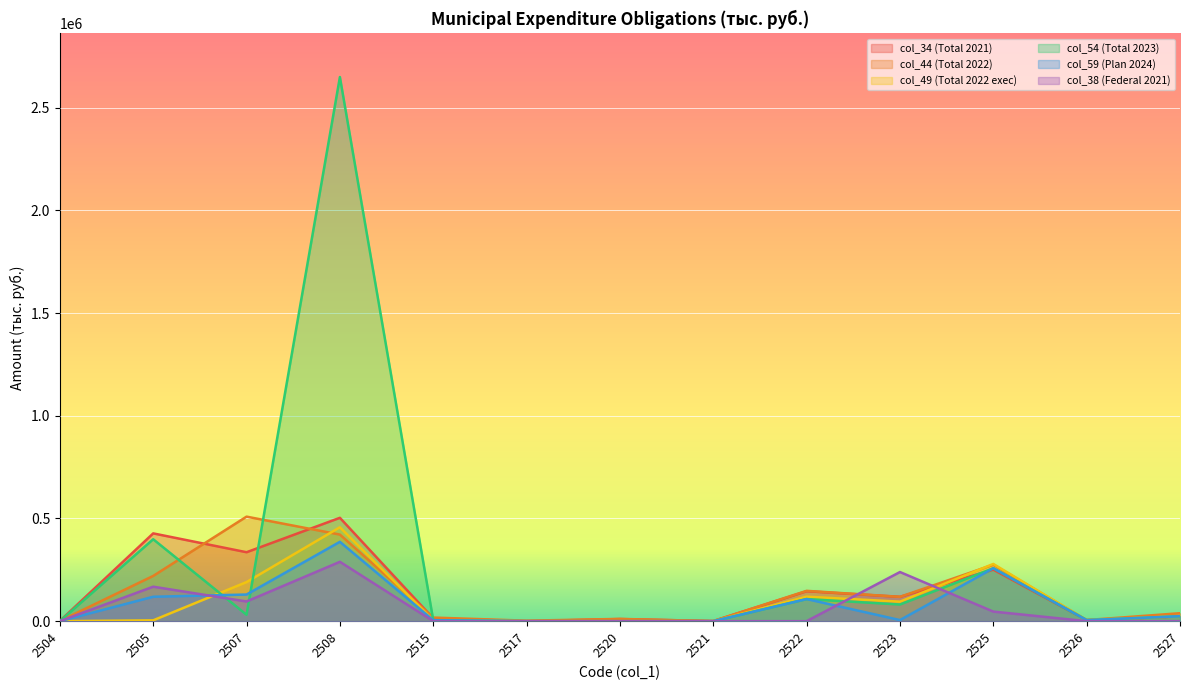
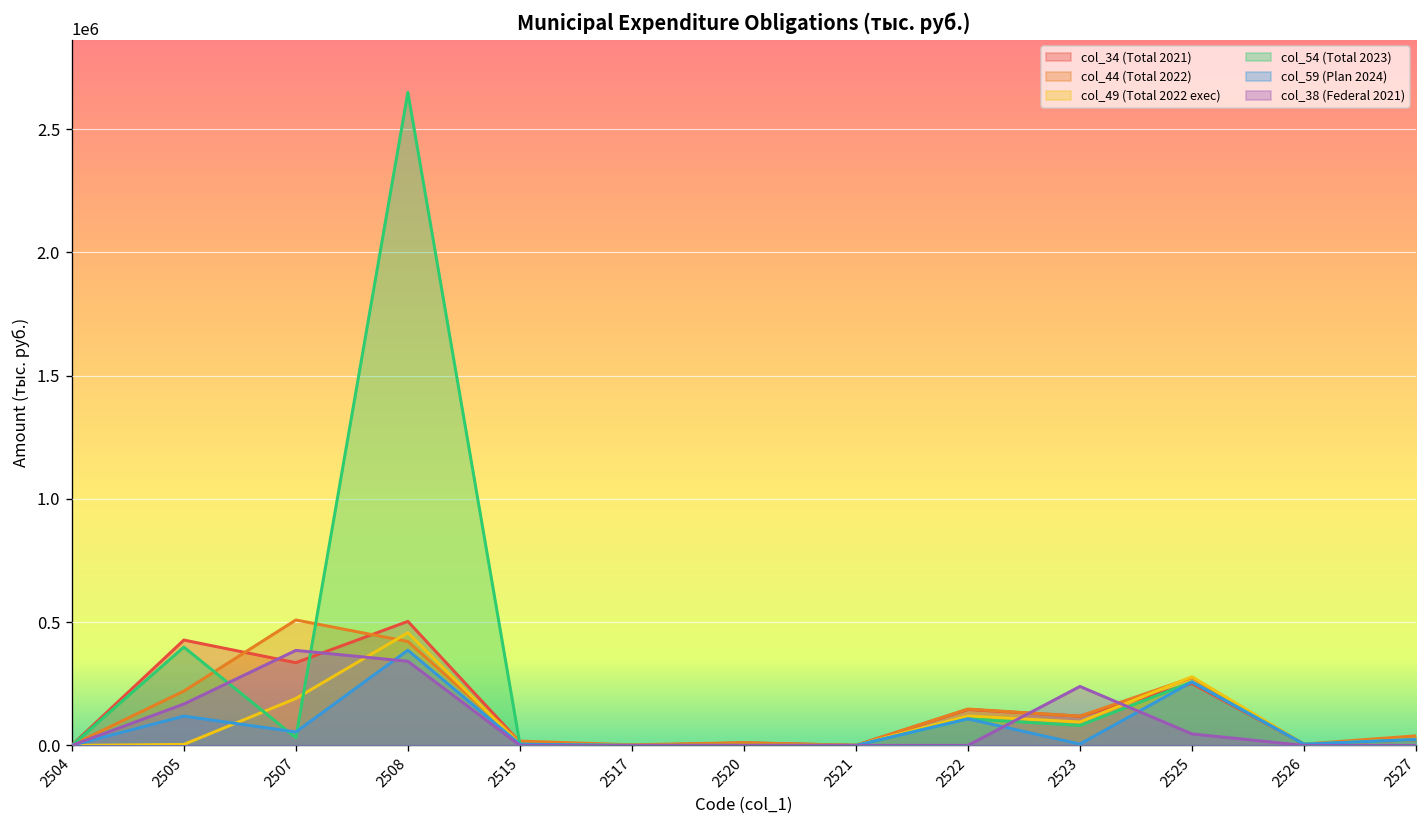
col_59 (Plan 2024), 2507: 130000 -> 50000
col_38 (Federal 2021), 2507: 100000 -> 390000
col_38 (Federal 2021), 2508: 290000 -> 340000
